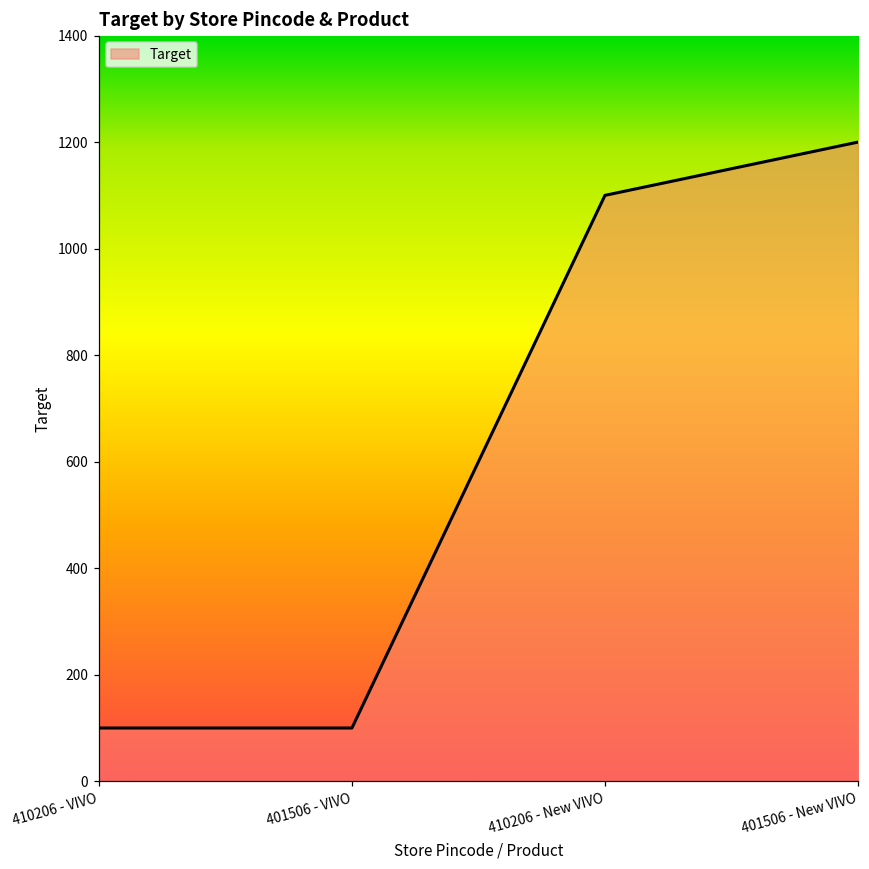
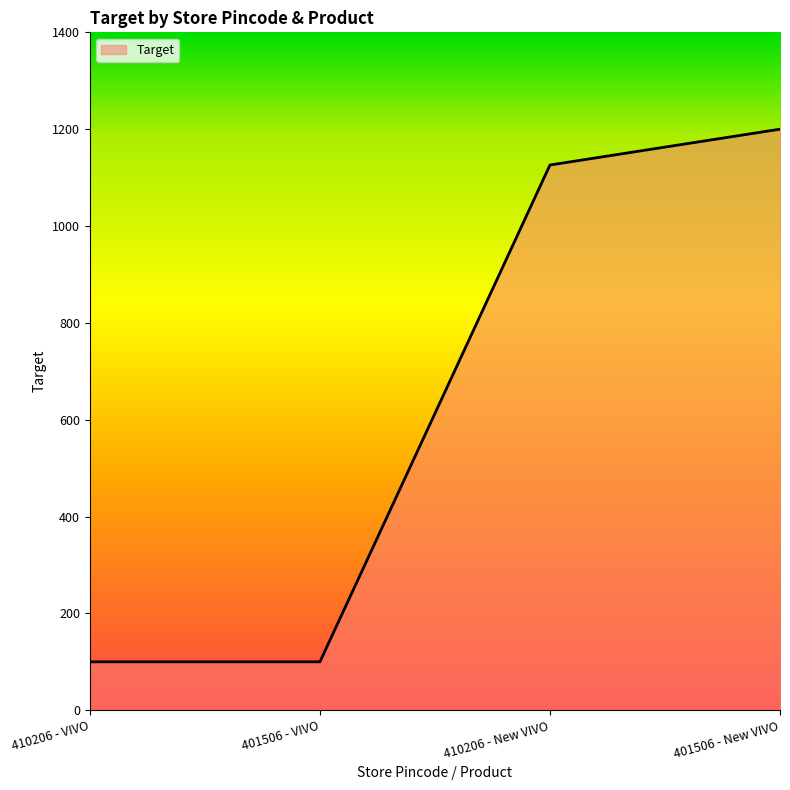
410206 - New VIVO: 1100 -> 1130
